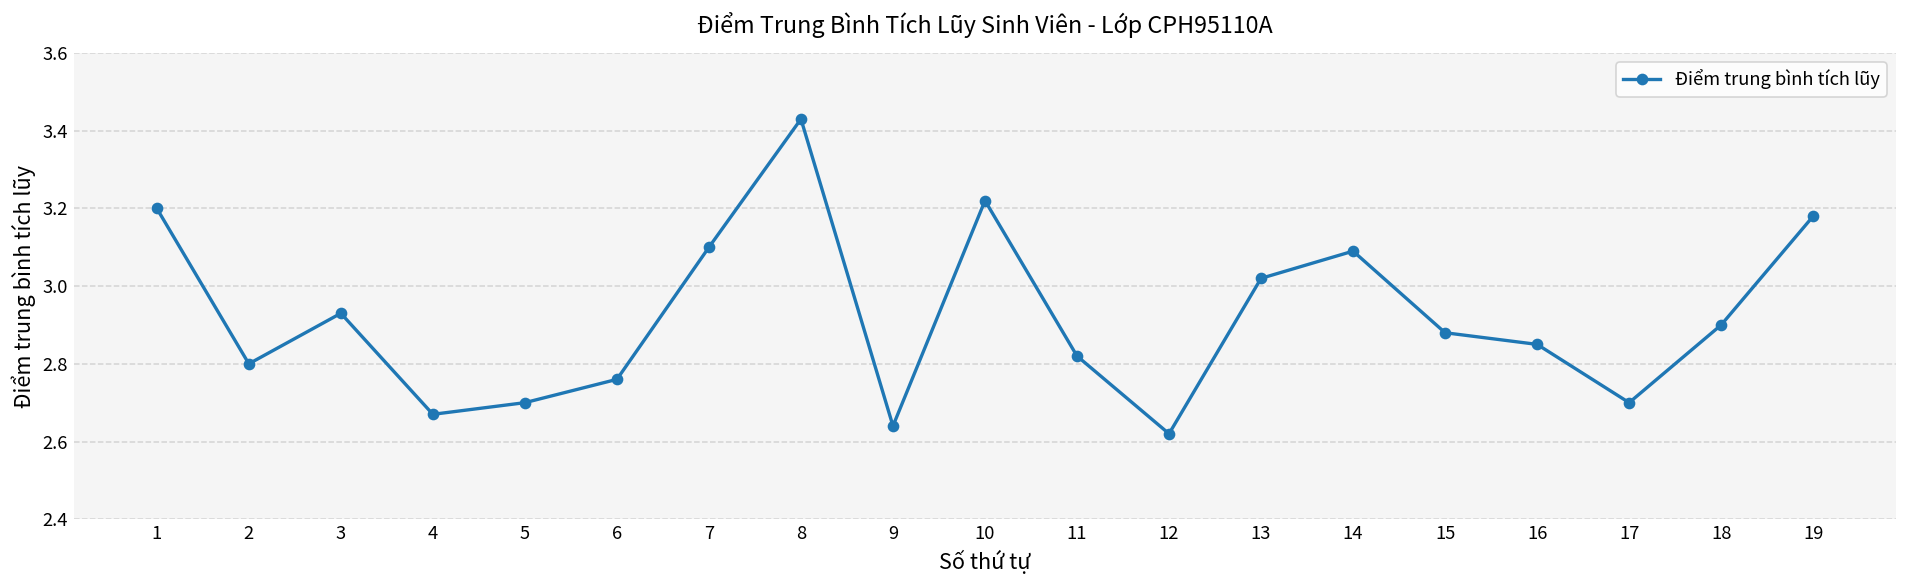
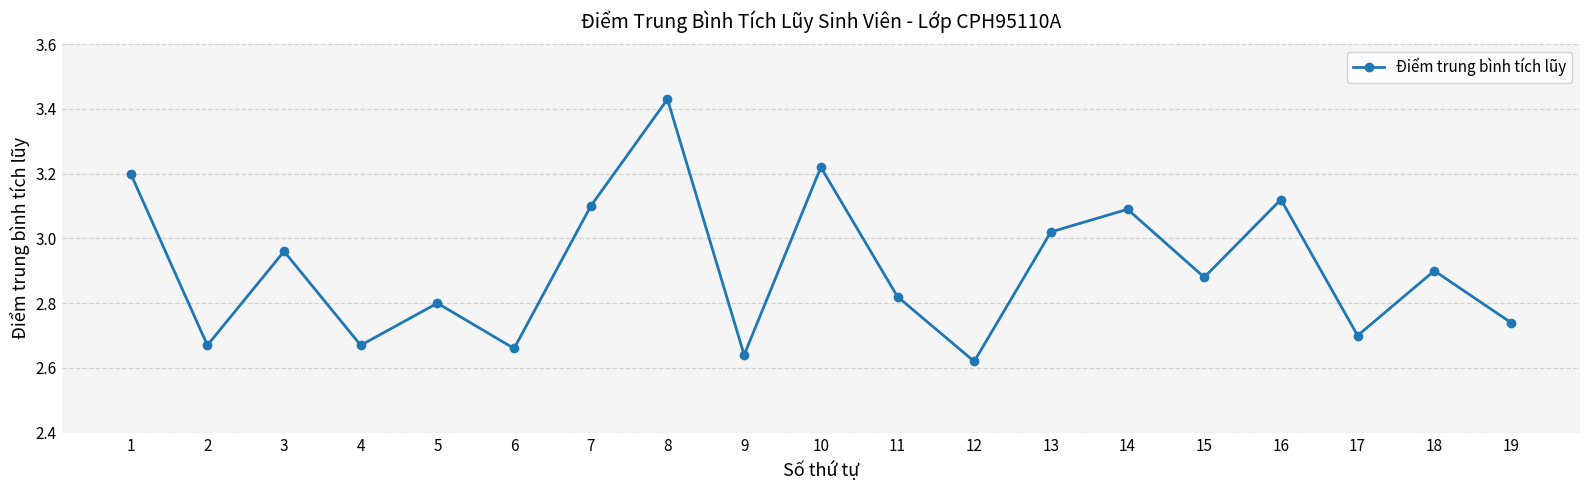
2: 2.80 -> 2.67
3: 2.93 -> 2.96
5: 2.7 -> 2.8
6: 2.76 -> 2.66
16: 2.85 -> 3.12
19: 3.18 -> 2.74
